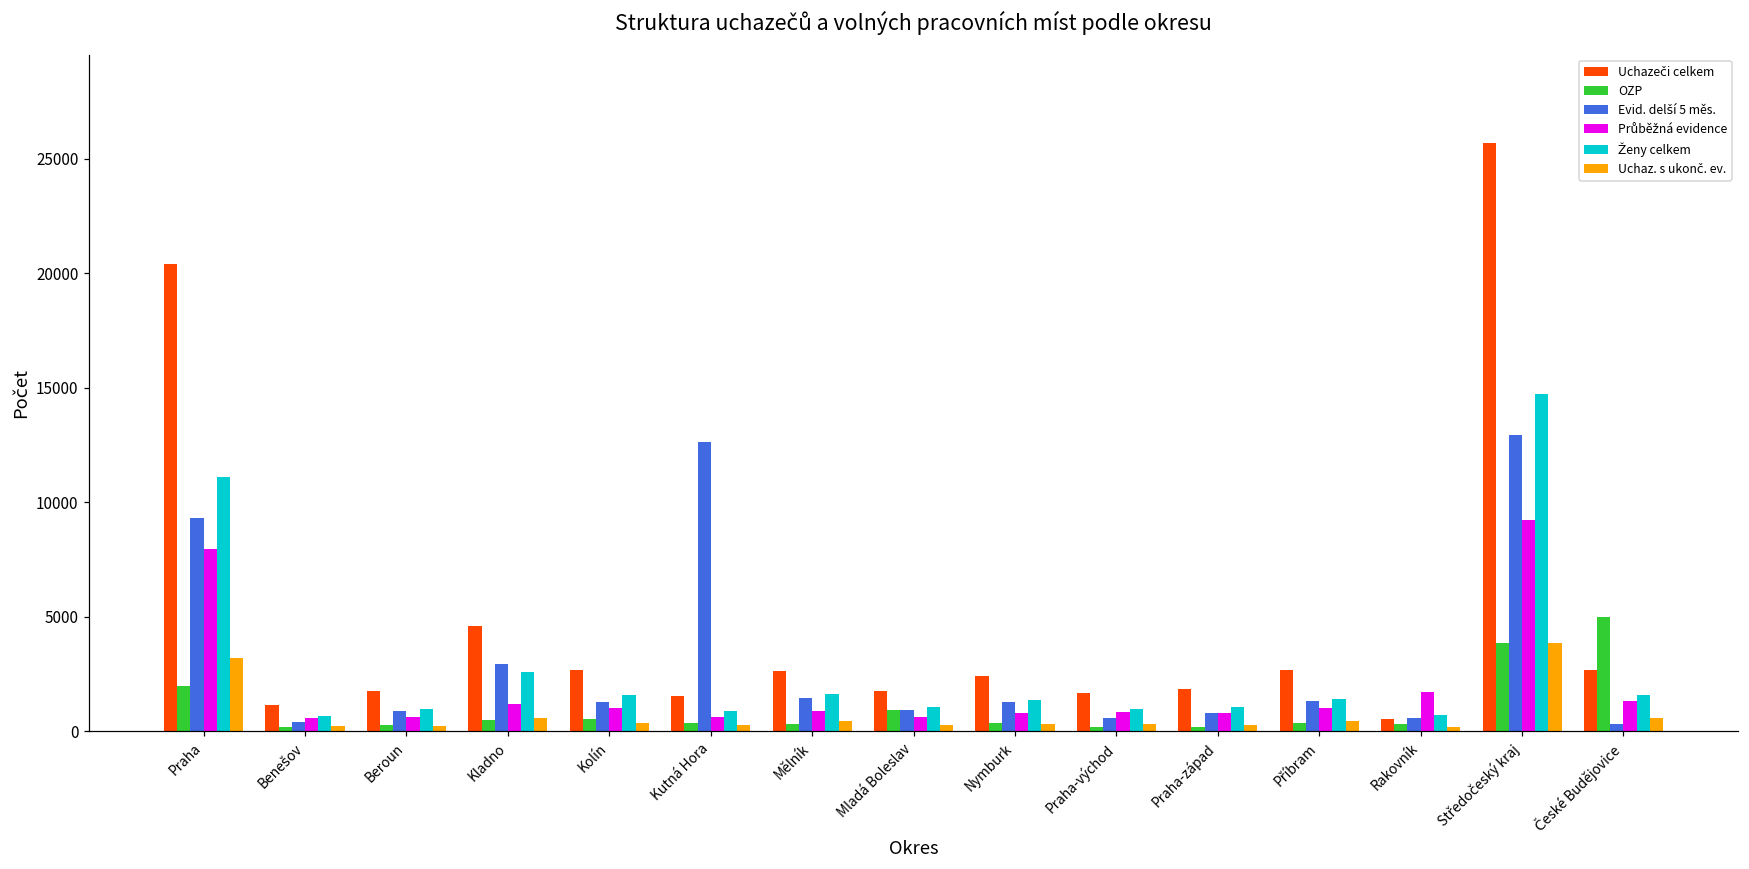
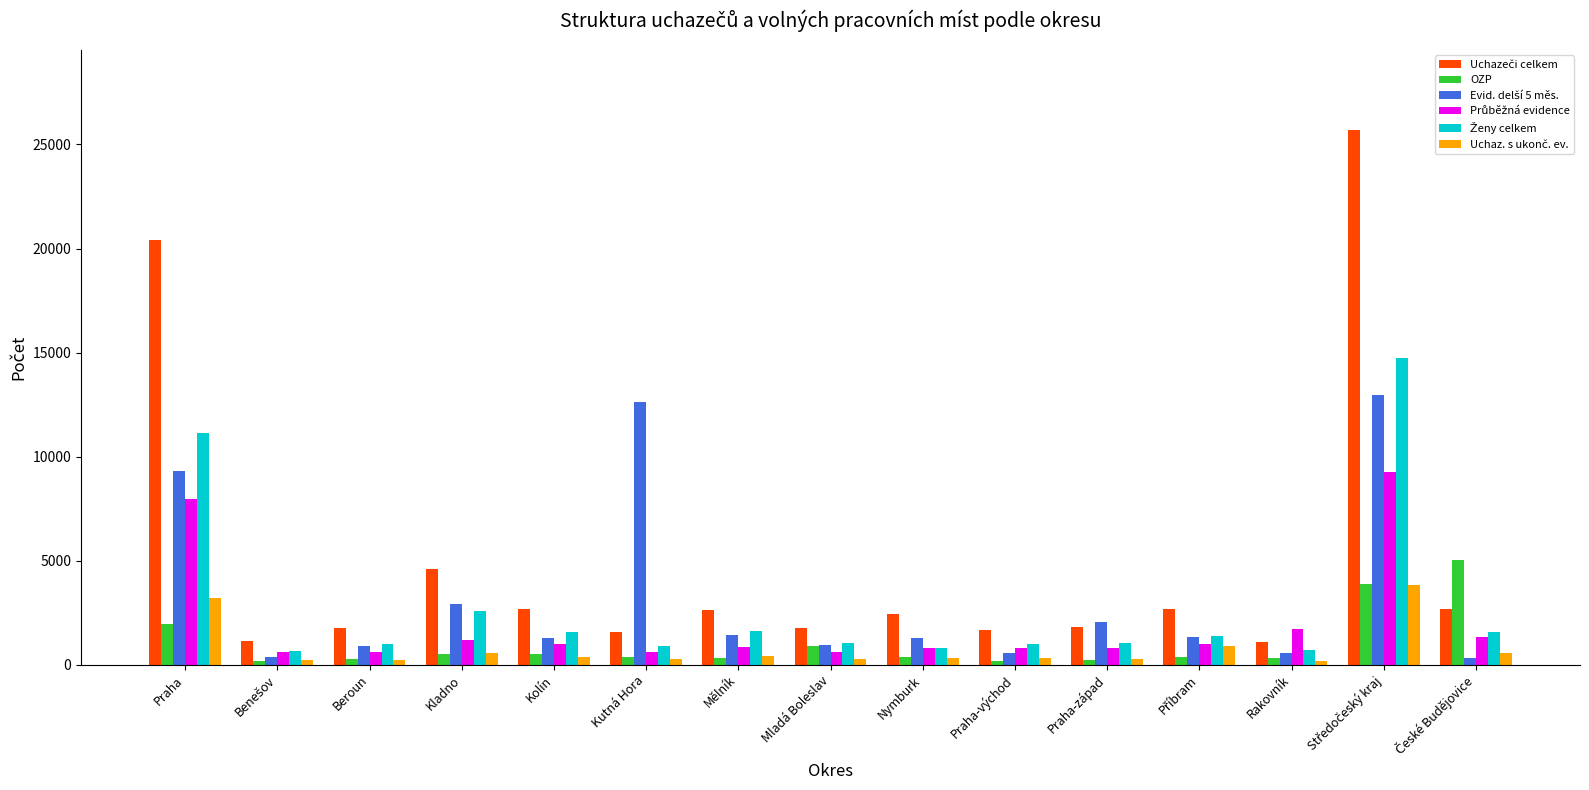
Ženy celkem, Nymburk: 1400 -> 800
Evid. delší 5 měs., Praha-západ: 800 -> 2100
Uchaz. s ukonč. ev., Příbram: 400 -> 900
Uchazeči celkem, Rakovník: 500 -> 1100
